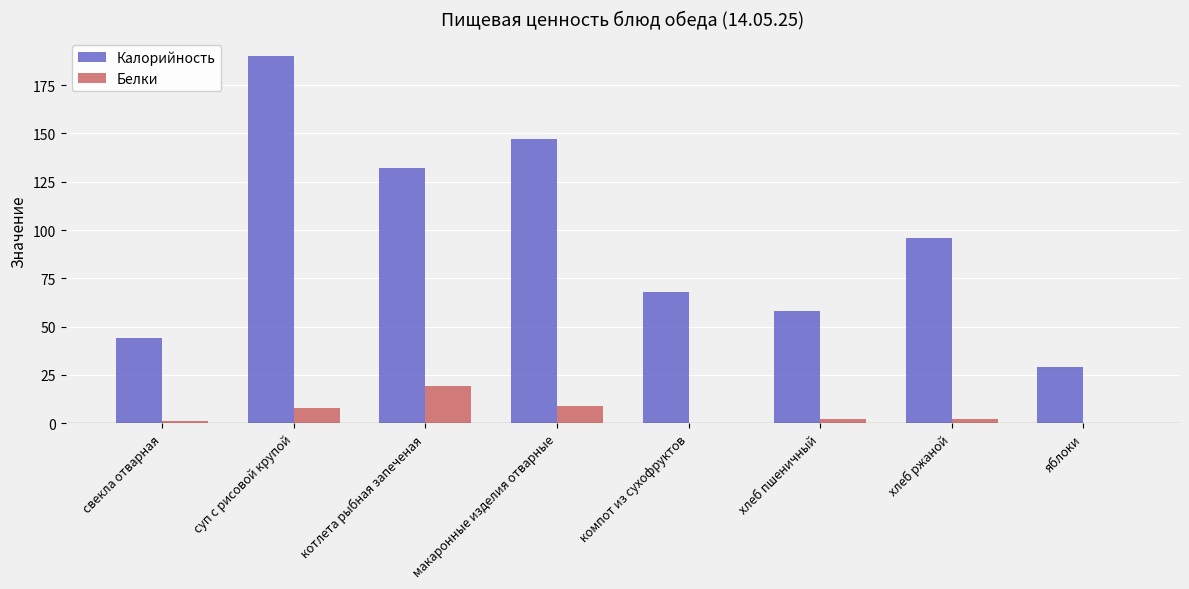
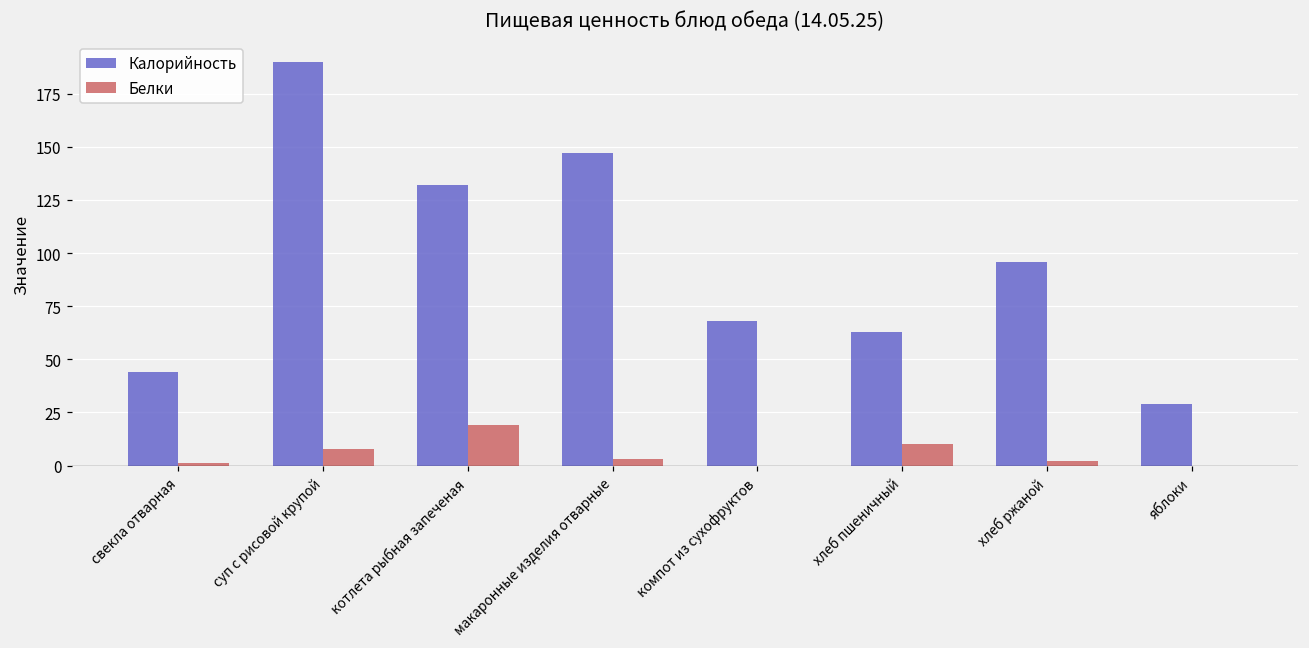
Белки, макаронные изделия отварные: 9 -> 3
Калорийность, хлеб пшеничный: 58 -> 63
Белки, хлеб пшеничный: 2 -> 10
